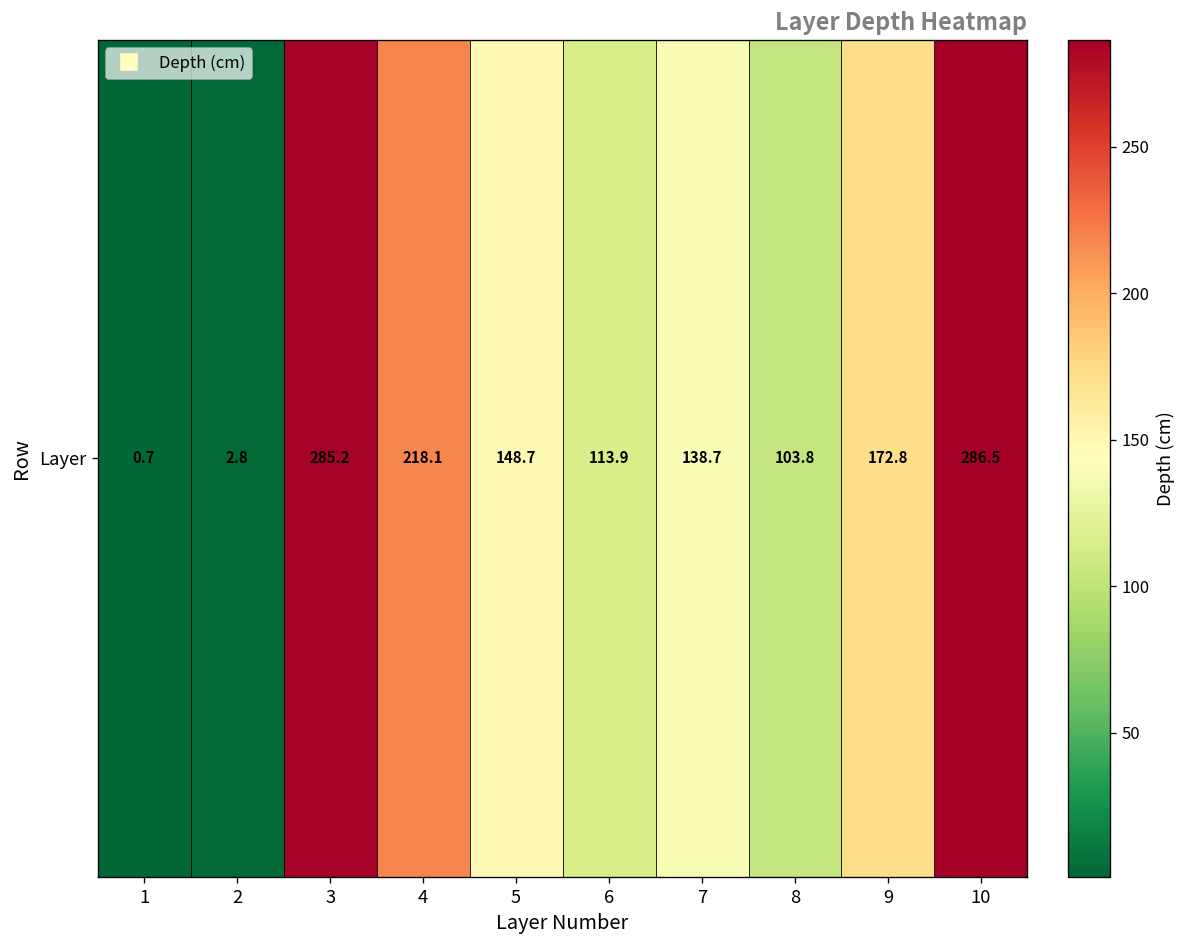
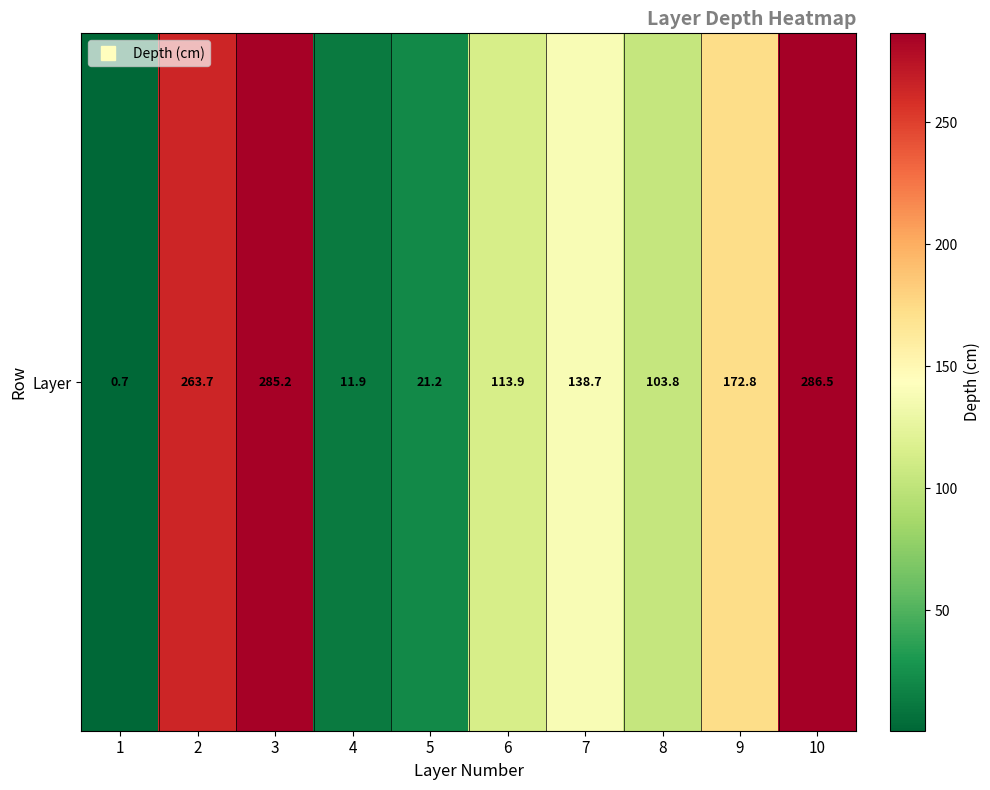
Layer, 2: 2.8 -> 263.7
Layer, 4: 218.1 -> 11.9
Layer, 5: 148.7 -> 21.2
